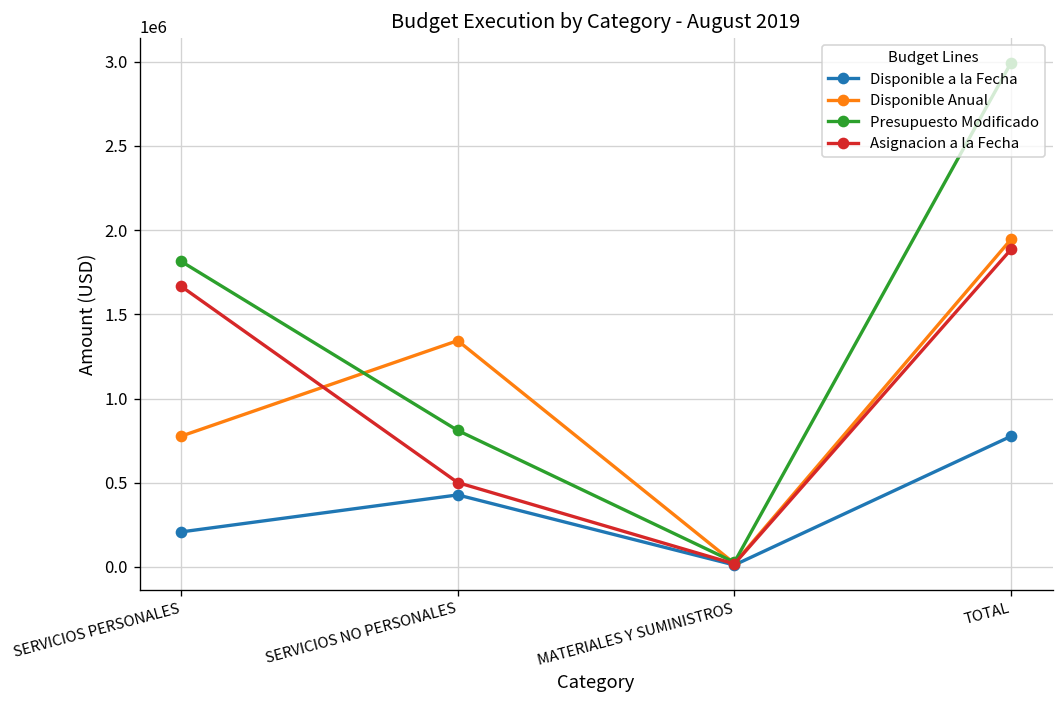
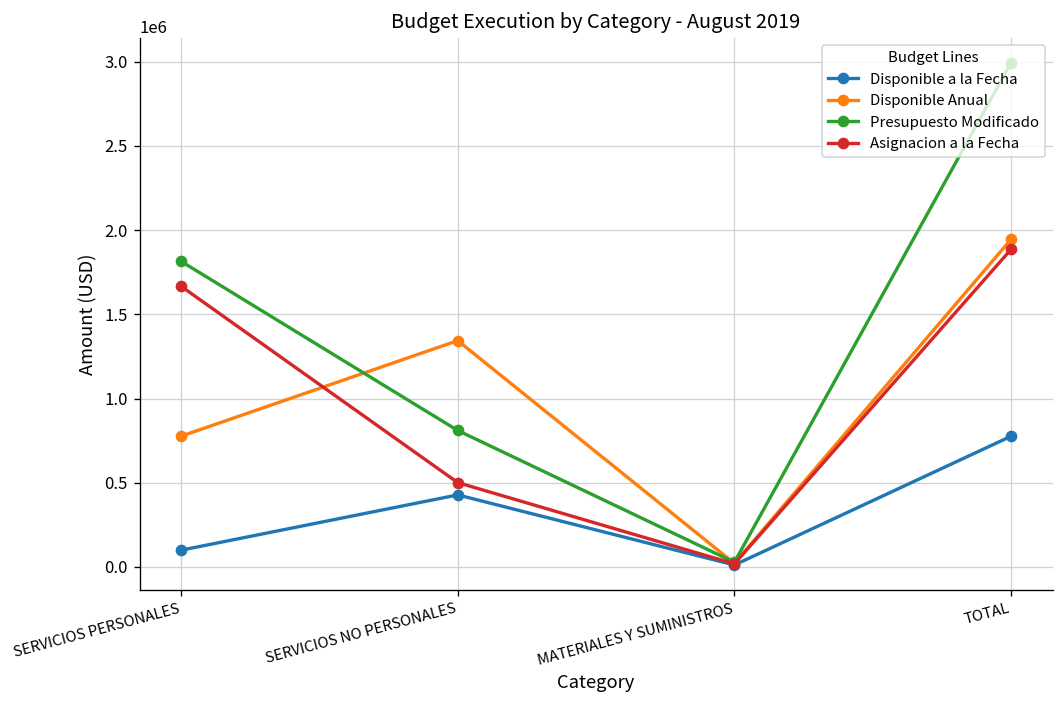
Disponible a la Fecha, SERVICIOS PERSONALES: 210000 -> 100000
